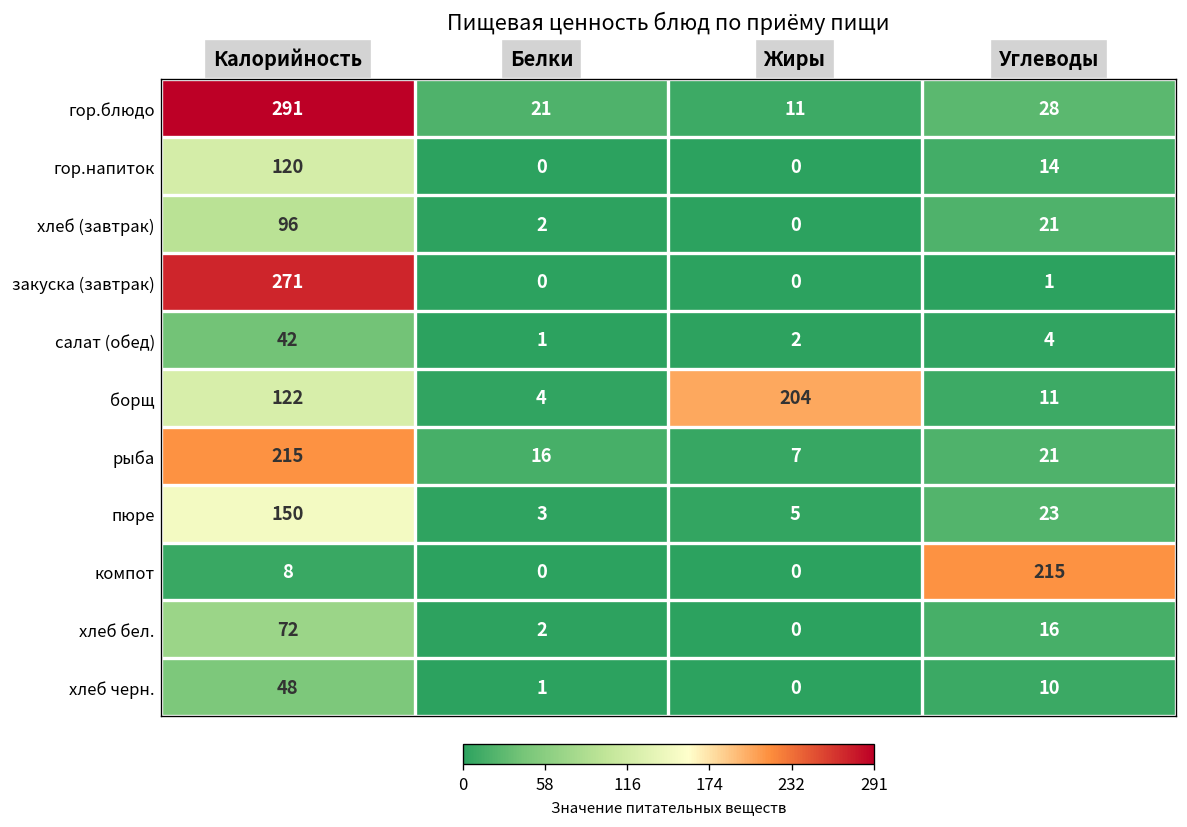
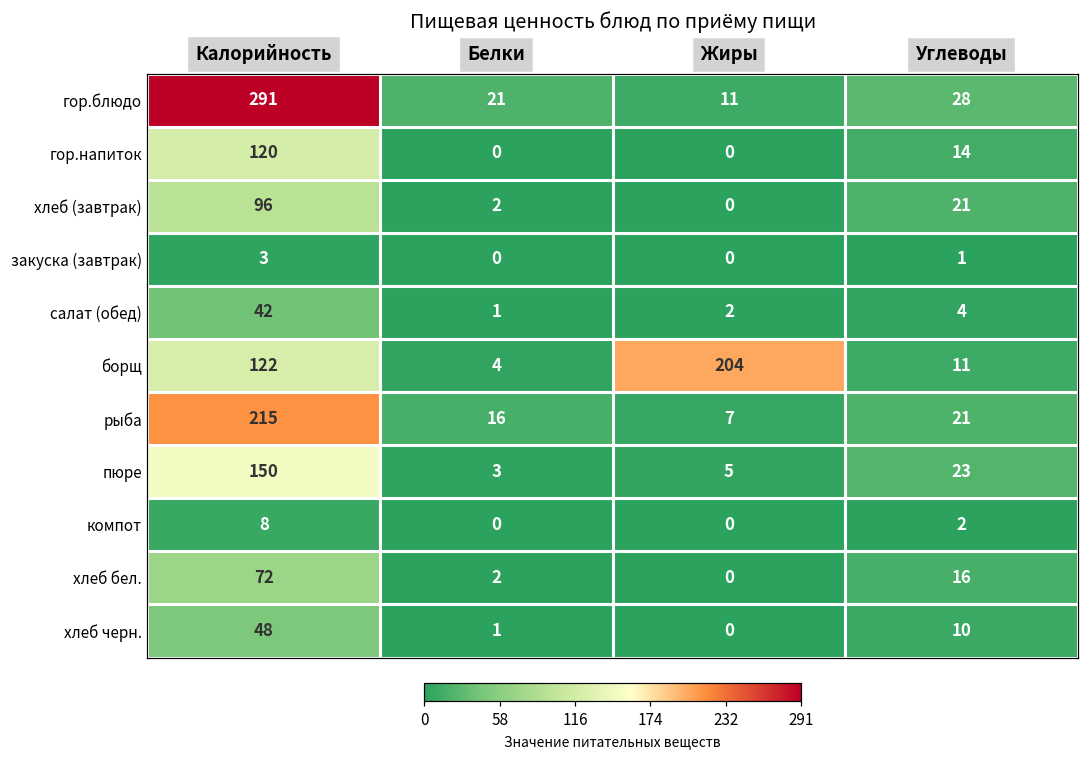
закуска (завтрак), Калорийность: 271 -> 3
компот, Углеводы: 215 -> 2
